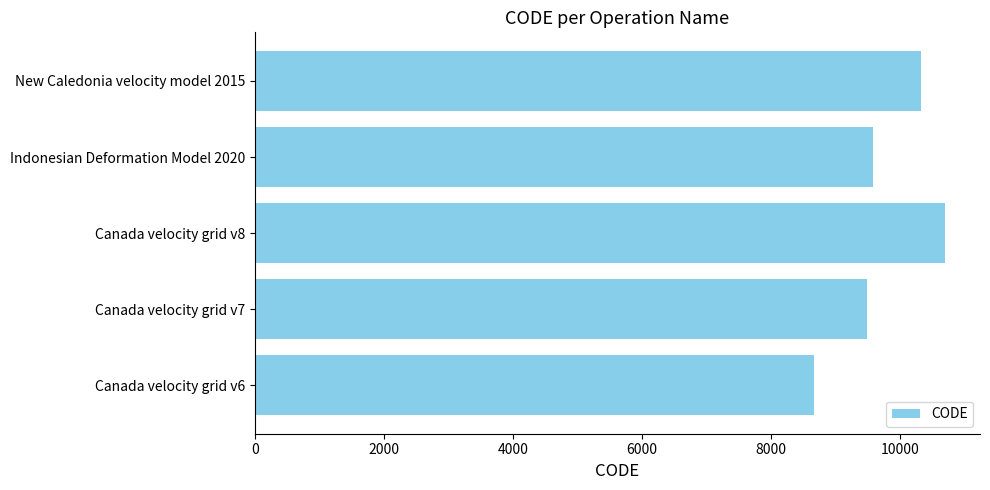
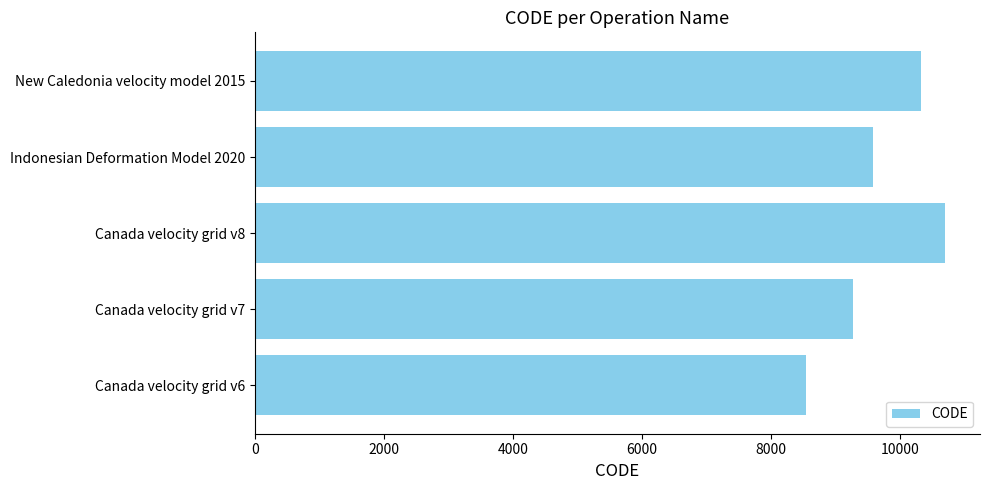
Canada velocity grid v7: 9500 -> 9300
Canada velocity grid v6: 8700 -> 8500
